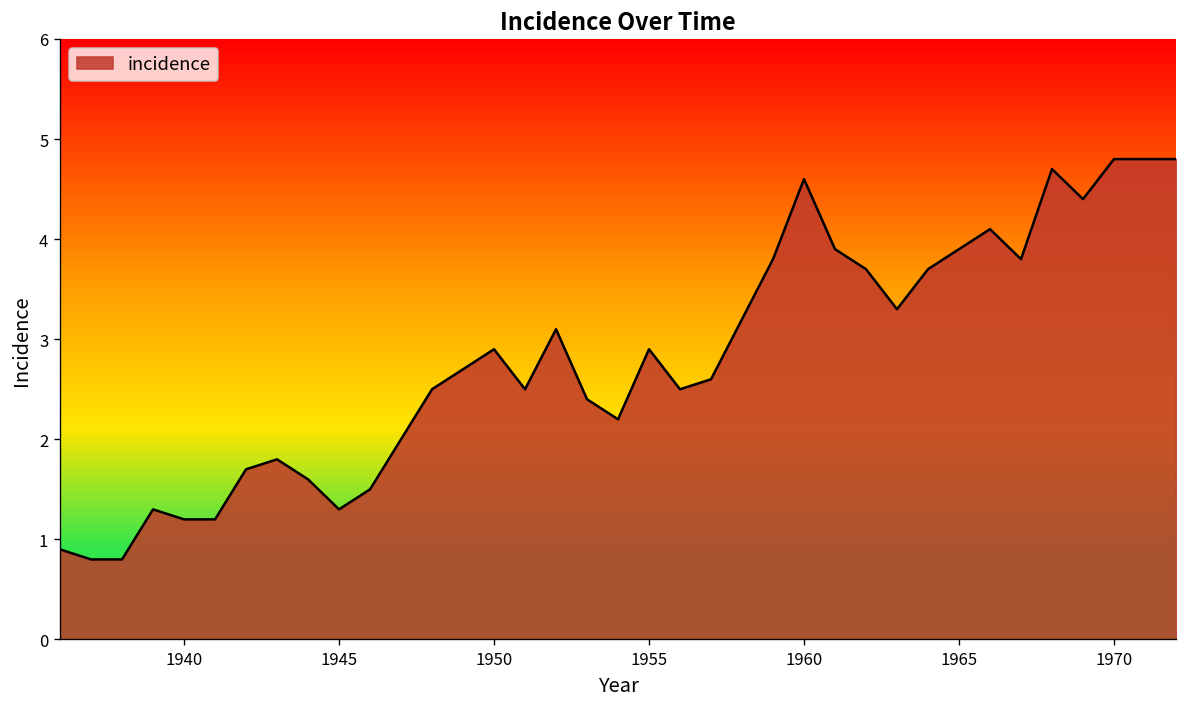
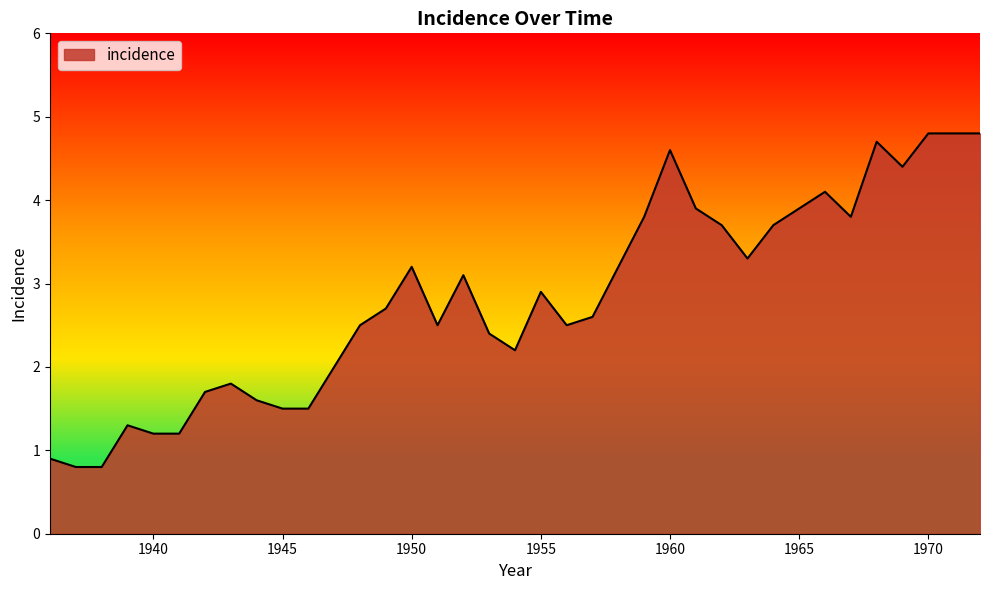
1945: 1.3 -> 1.5
1950: 2.9 -> 3.2
